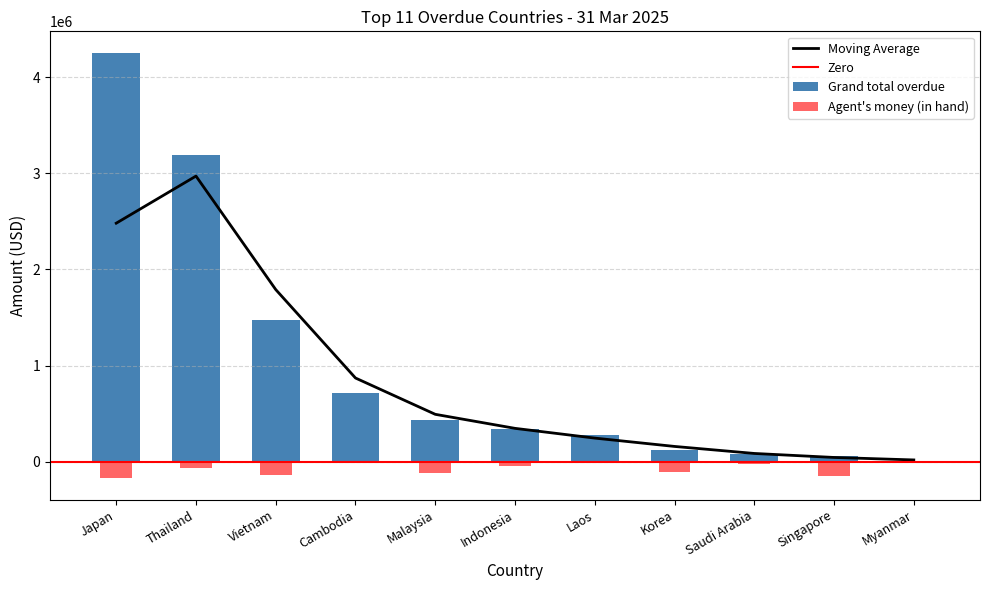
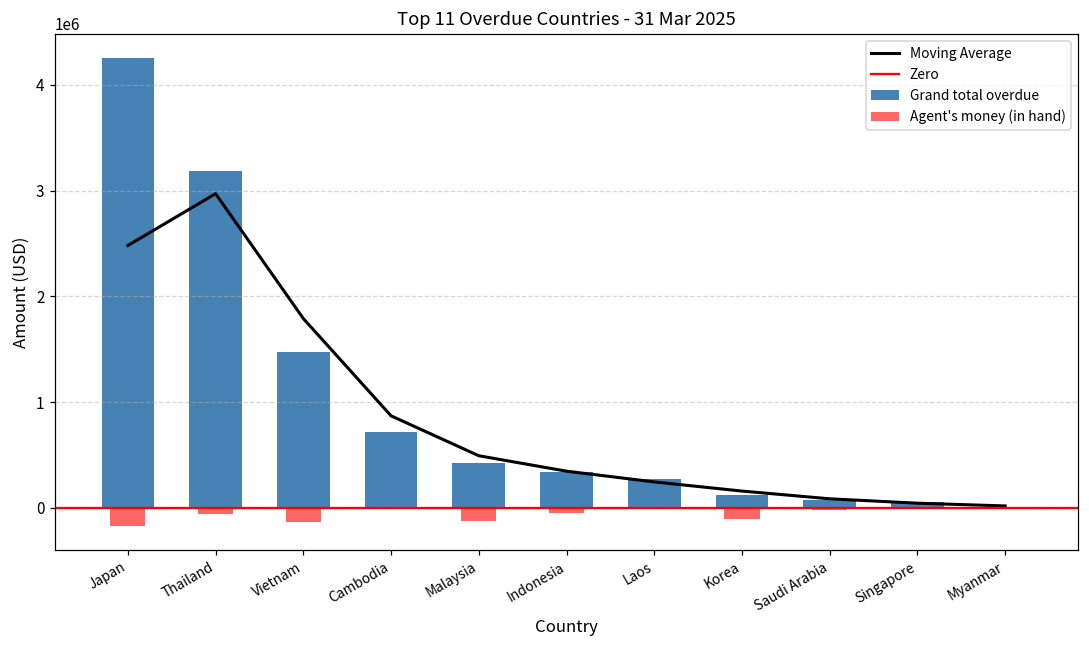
Agent's money (in hand), Singapore: -200000 -> 0
